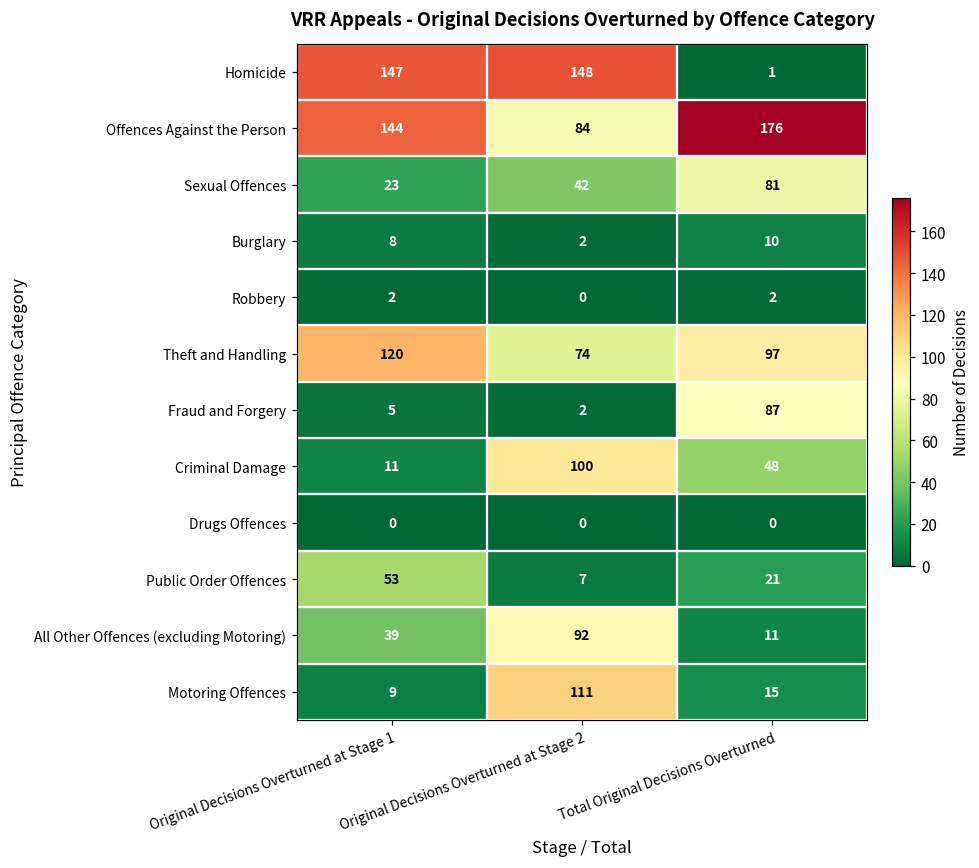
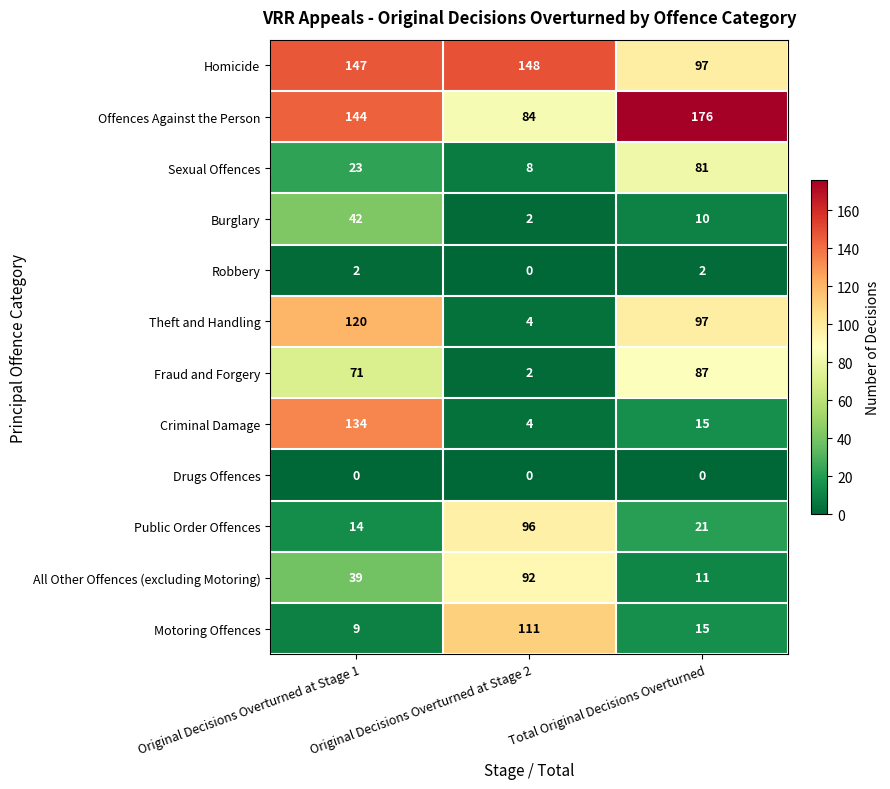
Homicide, Total Original Decisions Overturned: 1 -> 97
Sexual Offences, Original Decisions Overturned at Stage 2: 42 -> 8
Burglary, Original Decisions Overturned at Stage 1: 8 -> 42
Theft and Handling, Original Decisions Overturned at Stage 2: 74 -> 4
Fraud and Forgery, Original Decisions Overturned at Stage 1: 5 -> 71
Criminal Damage, Original Decisions Overturned at Stage 1: 11 -> 134
Criminal Damage, Original Decisions Overturned at Stage 2: 100 -> 4
Criminal Damage, Total Original Decisions Overturned: 48 -> 15
Public Order Offences, Original Decisions Overturned at Stage 1: 53 -> 14
Public Order Offences, Original Decisions Overturned at Stage 2: 7 -> 96
